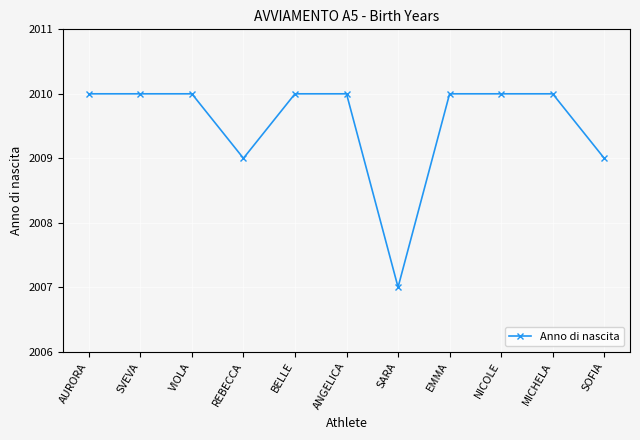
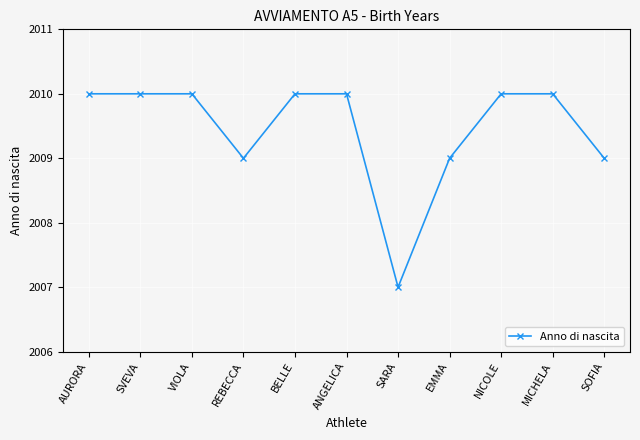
EMMA: 2010 -> 2009
